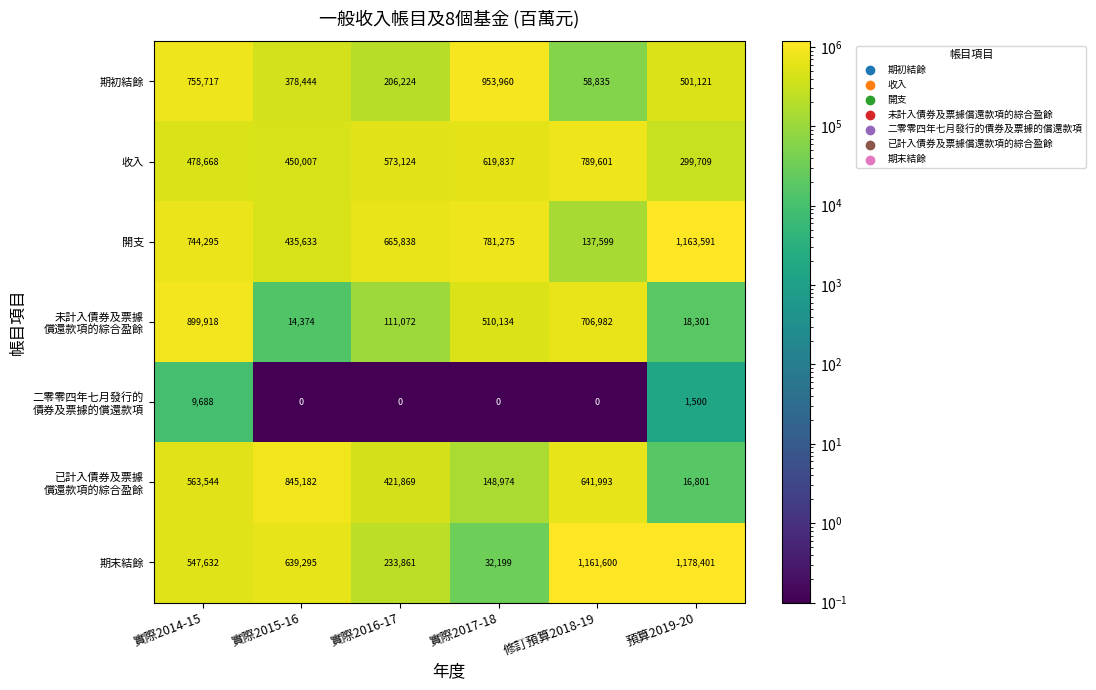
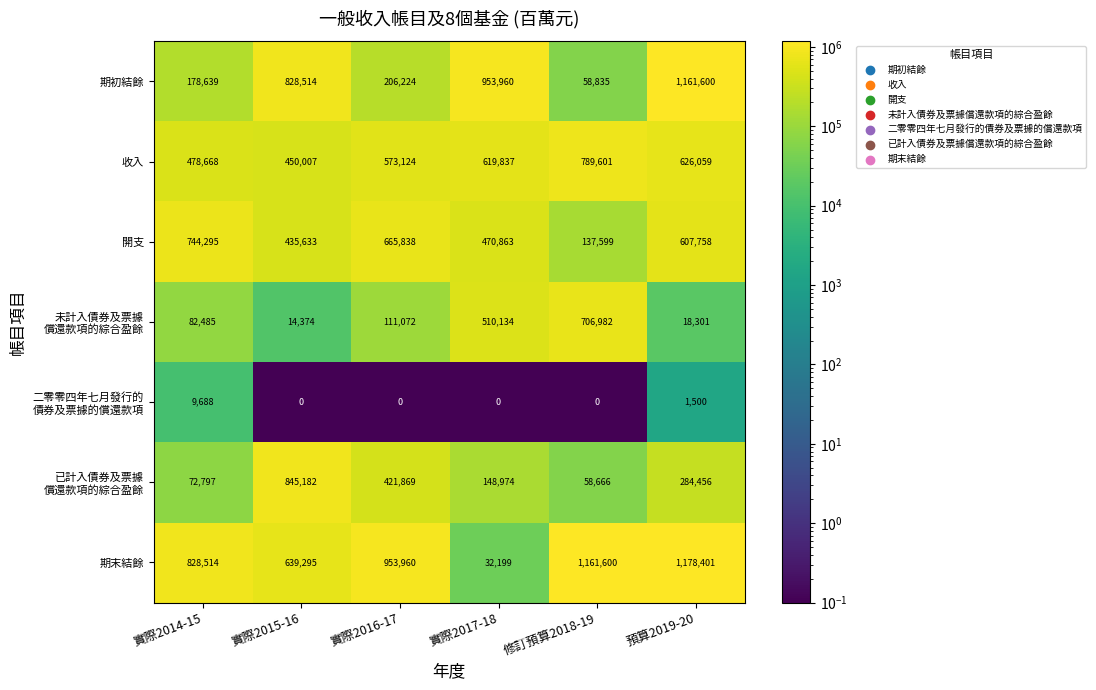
期初結餘, 實際2014-15: 755,717 -> 178,639
期初結餘, 實際2015-16: 378,444 -> 828,514
期初結餘, 預算2019-20: 501,121 -> 1,161,600
收入, 預算2019-20: 299,709 -> 626,059
開支, 實際2017-18: 781,275 -> 470,863
開支, 預算2019-20: 1,163,591 -> 607,758
未計入債券及票據 償還款項的綜合盈餘, 實際2014-15: 899,918 -> 82,485
已計入債券及票據 償還款項的綜合盈餘, 實際2014-15: 563,544 -> 72,797
已計入債券及票據 償還款項的綜合盈餘, 修訂預算2018-19: 641,993 -> 58,666
已計入債券及票據 償還款項的綜合盈餘, 預算2019-20: 16,801 -> 284,456
期末結餘, 實際2014-15: 547,632 -> 828,514
期末結餘, 實際2016-17: 233,861 -> 953,960
